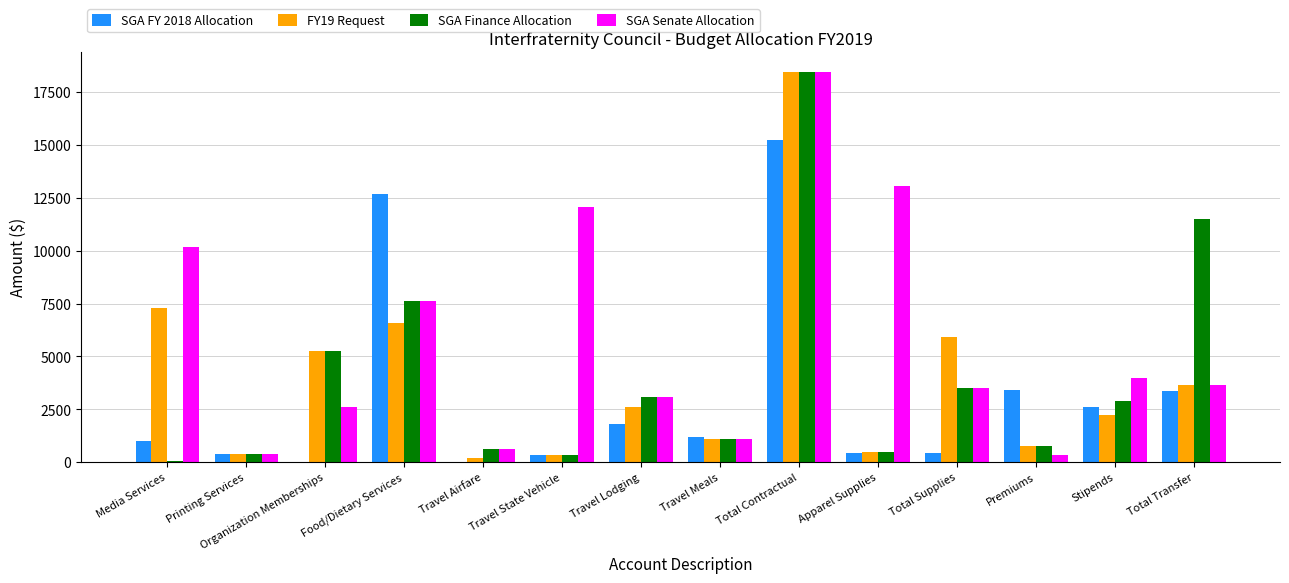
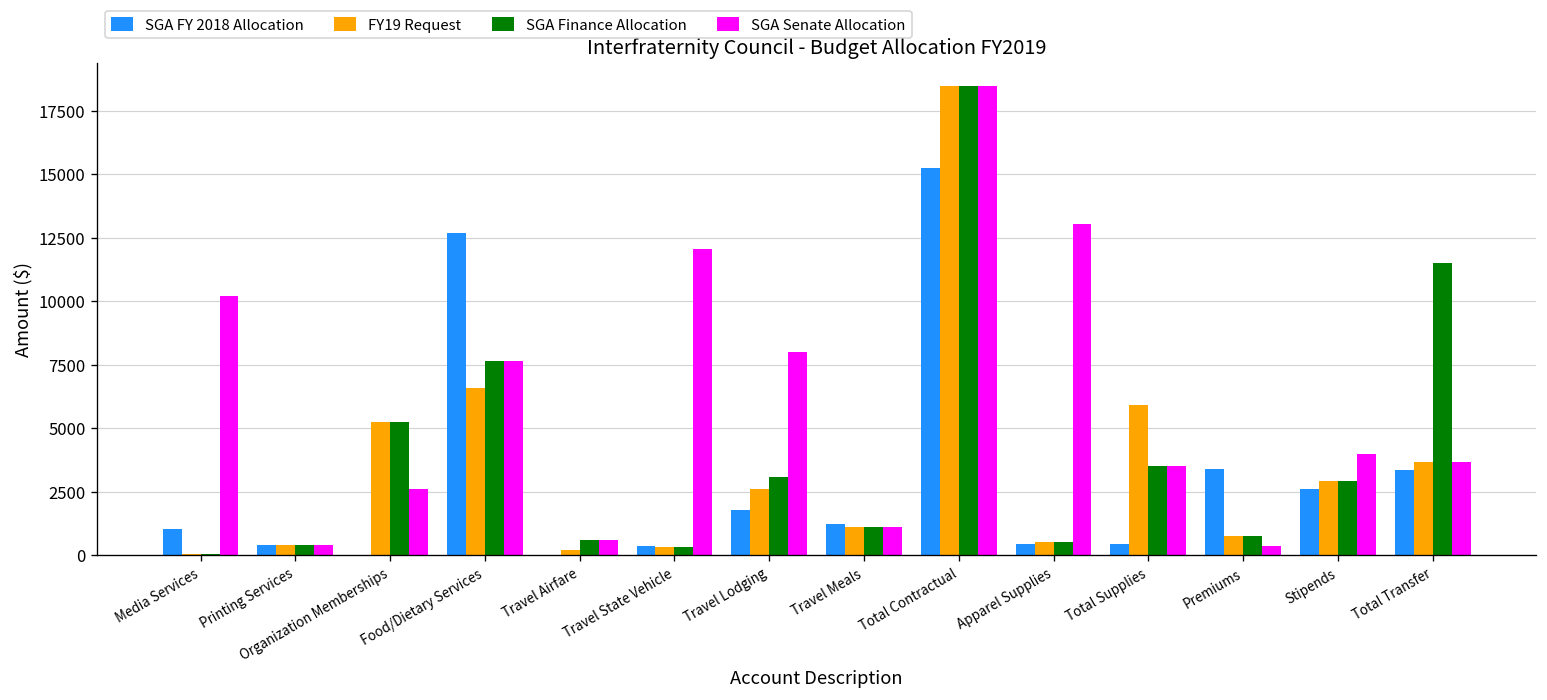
FY19 Request, Media Services: 7300 -> 100
SGA Senate Allocation, Travel Lodging: 3100 -> 8000
FY19 Request, Stipends: 2200 -> 2900
